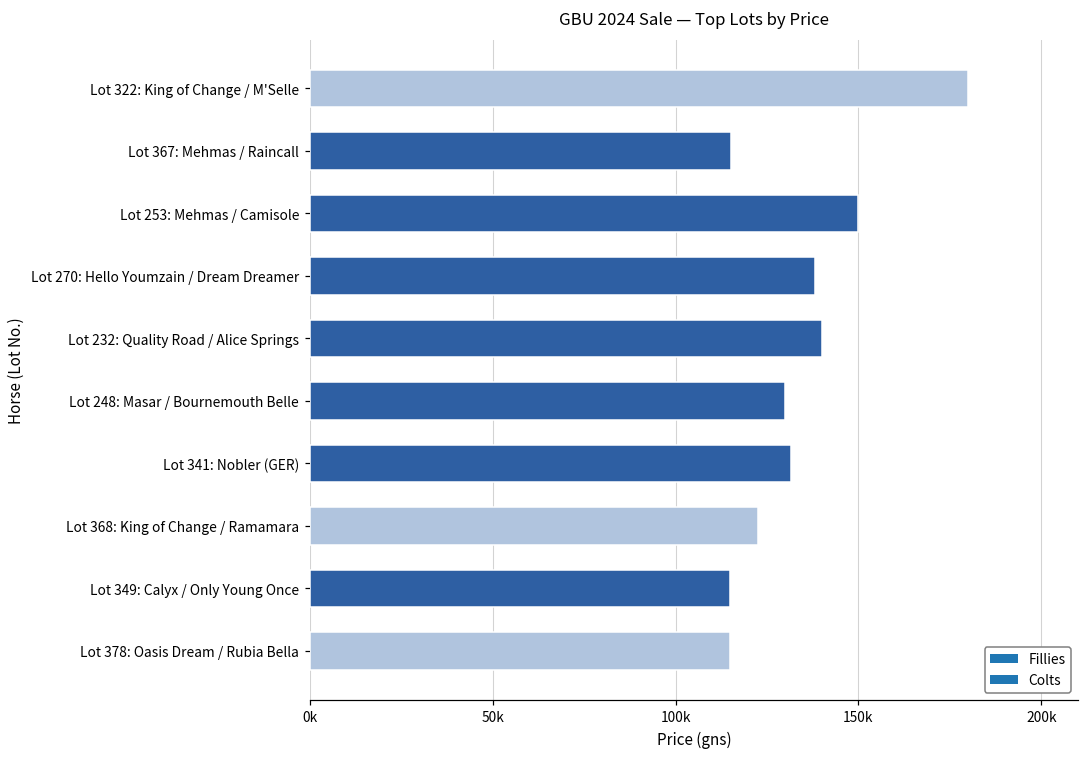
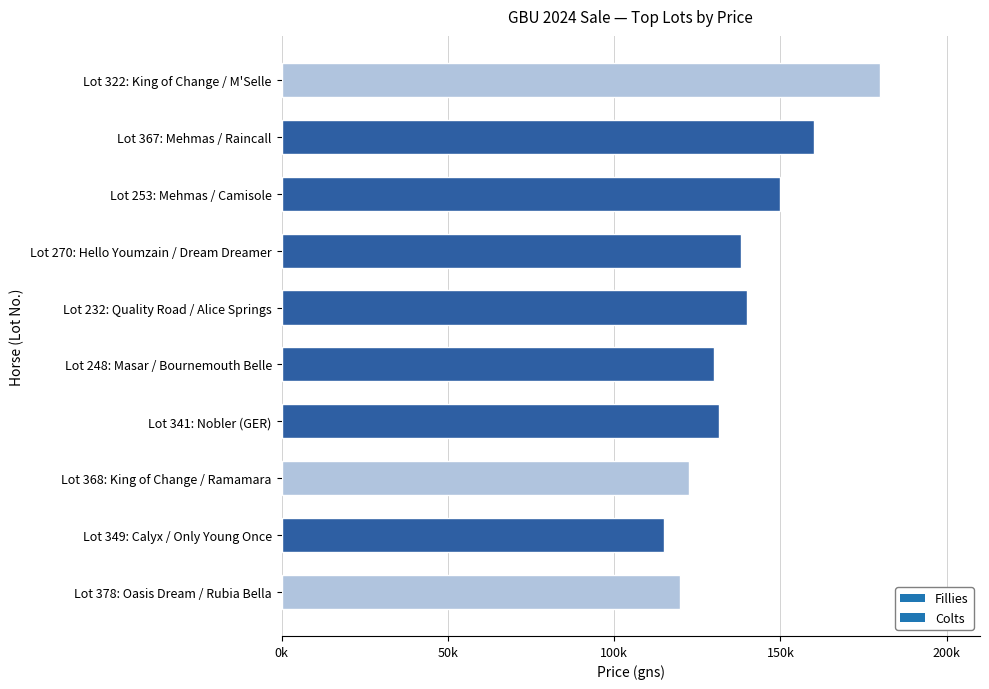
Lot 367: Mehmas / Raincall: 115000 -> 160000
Lot 378: Oasis Dream / Rubia Bella: 115000 -> 120000
